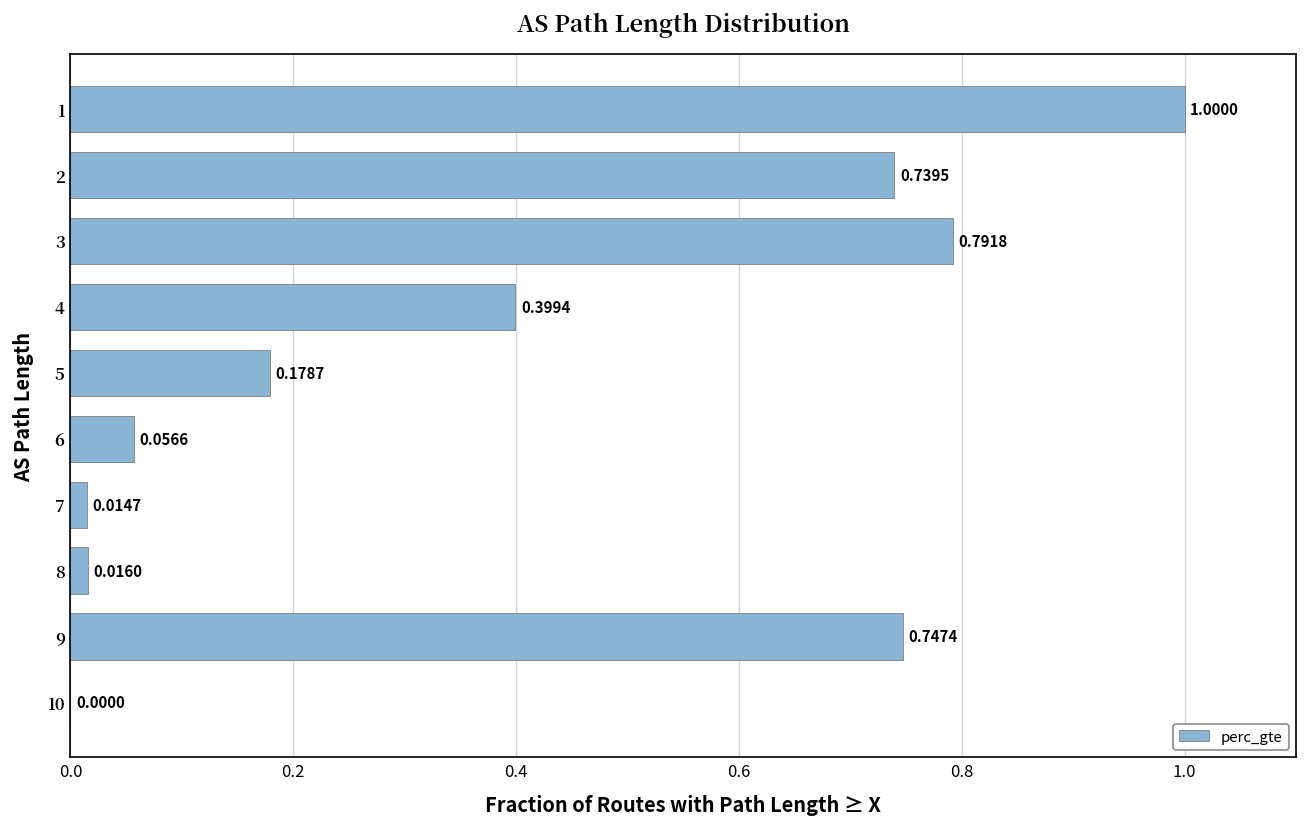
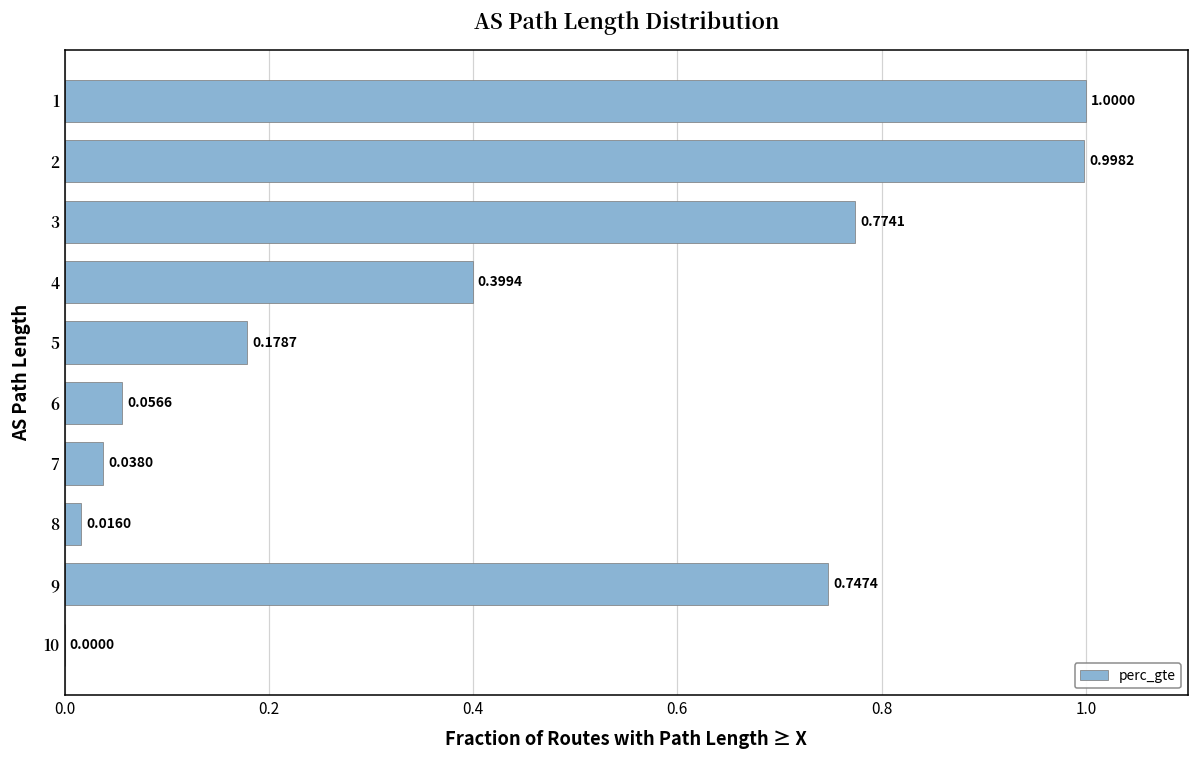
2: 0.7395 -> 0.9982
3: 0.7918 -> 0.7741
7: 0.0147 -> 0.0380
